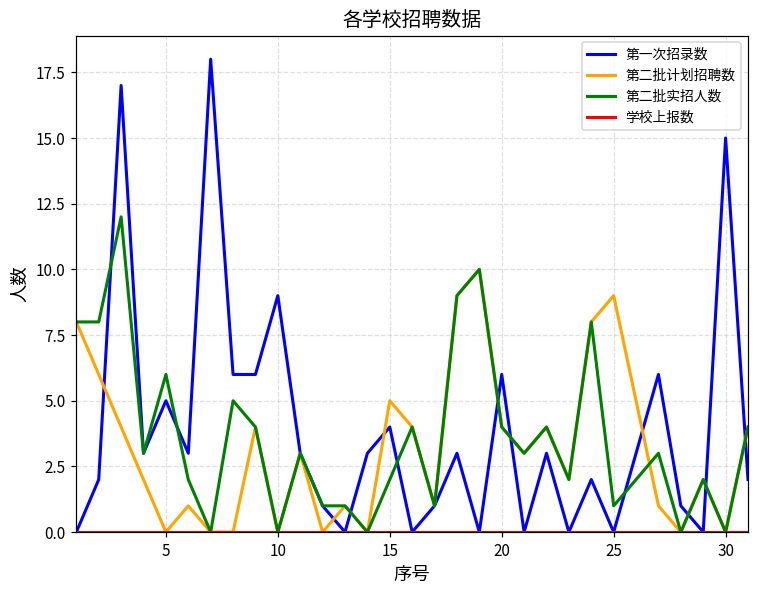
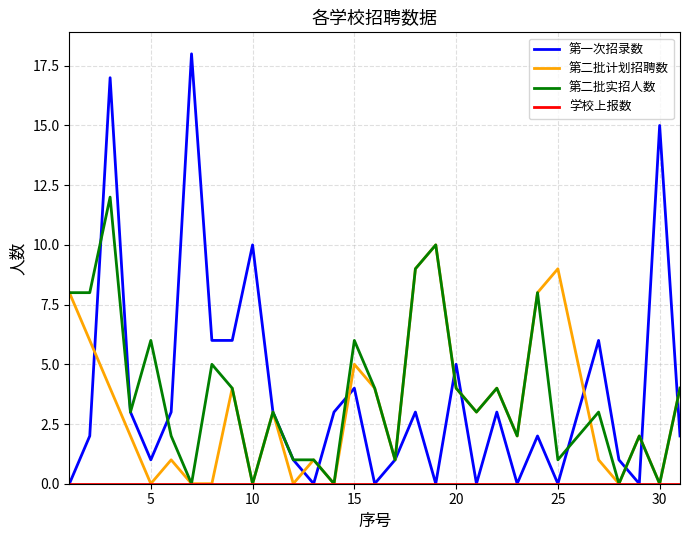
第一次招录数, 5: 5 -> 1
第一次招录数, 10: 9 -> 10
第二批实招人数, 15: 2 -> 6
第一次招录数, 20: 6 -> 5
